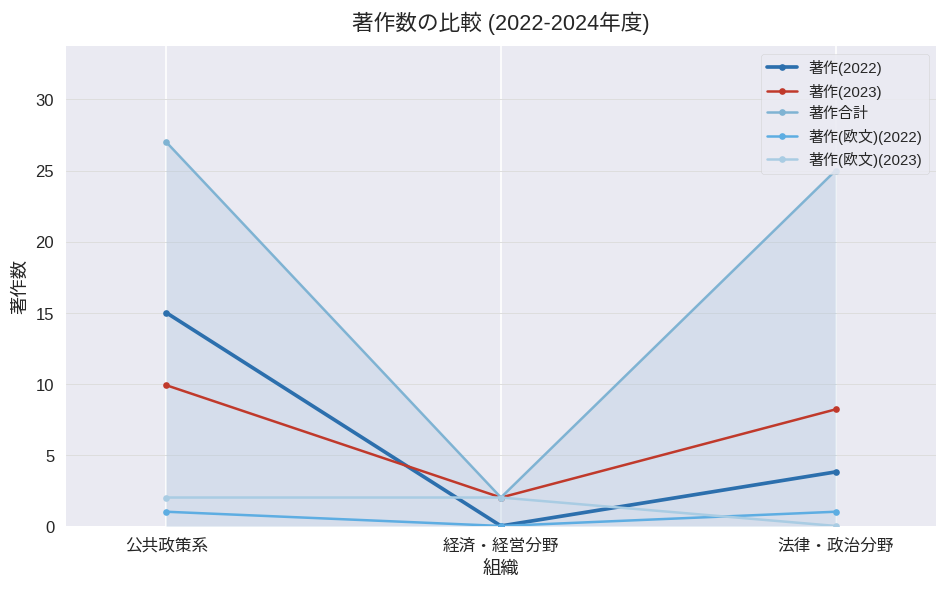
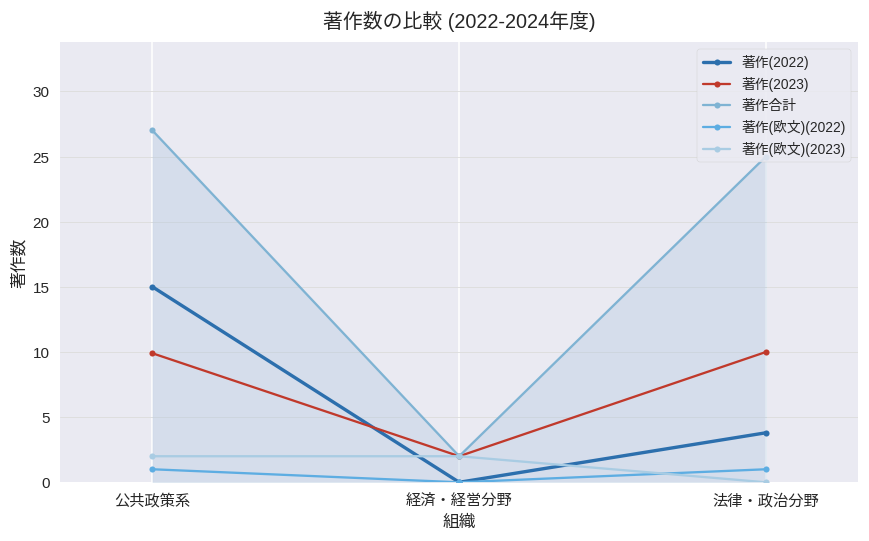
著作(2023), 法律・政治分野: 8.2 -> 10.0
